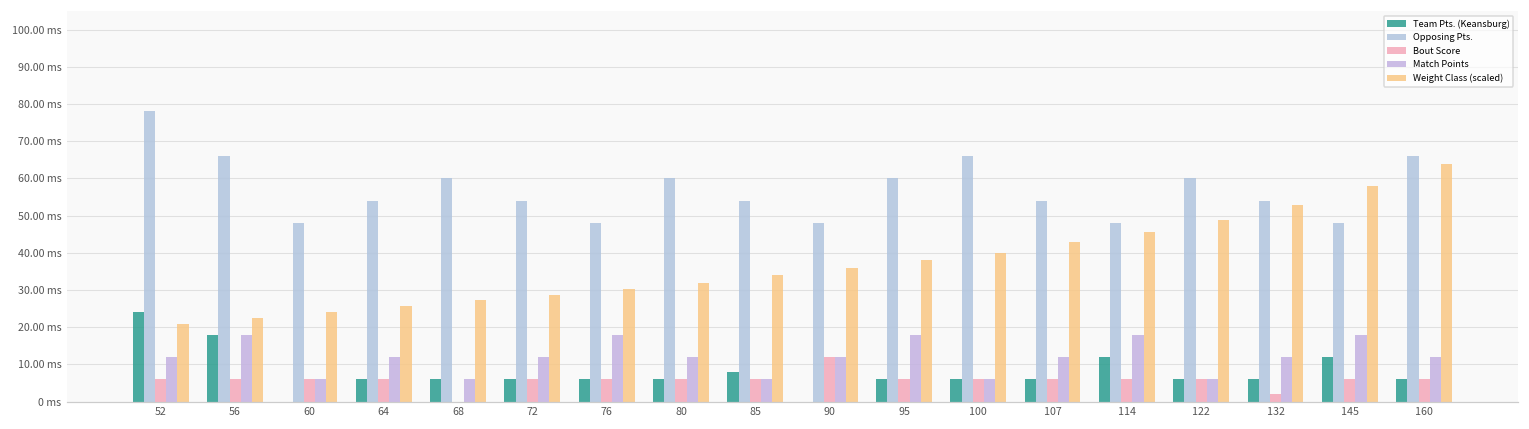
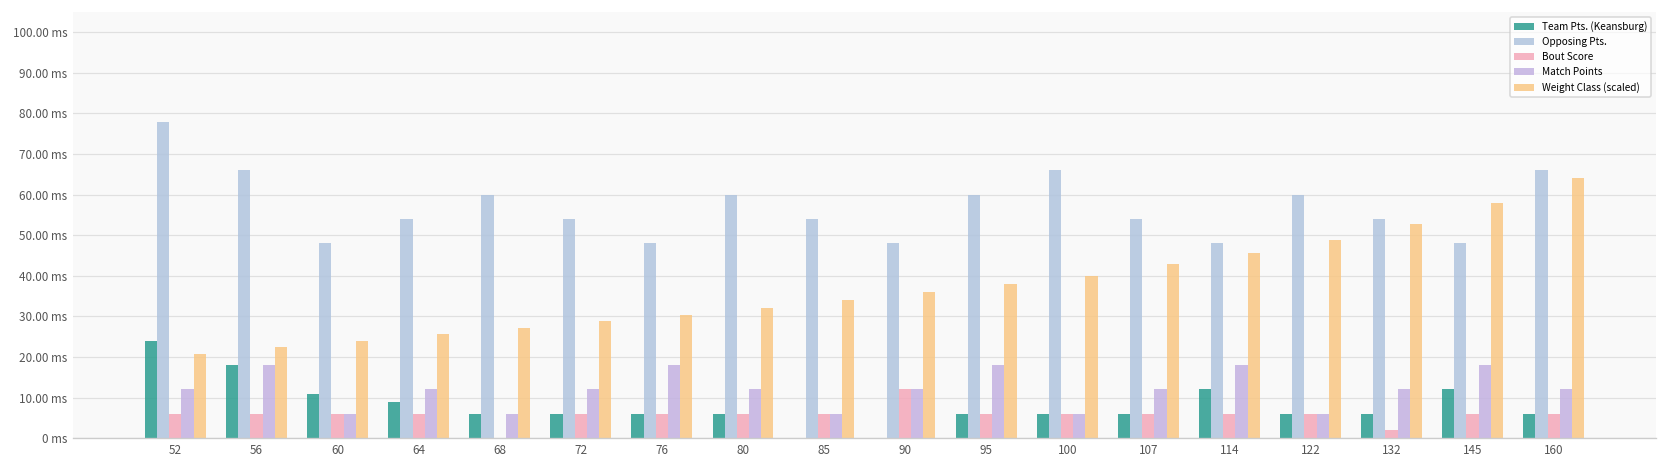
Team Pts. (Keansburg), 60: 0 ms -> 11 ms
Team Pts. (Keansburg), 64: 6 ms -> 9 ms
Team Pts. (Keansburg), 85: 8 ms -> 0 ms
